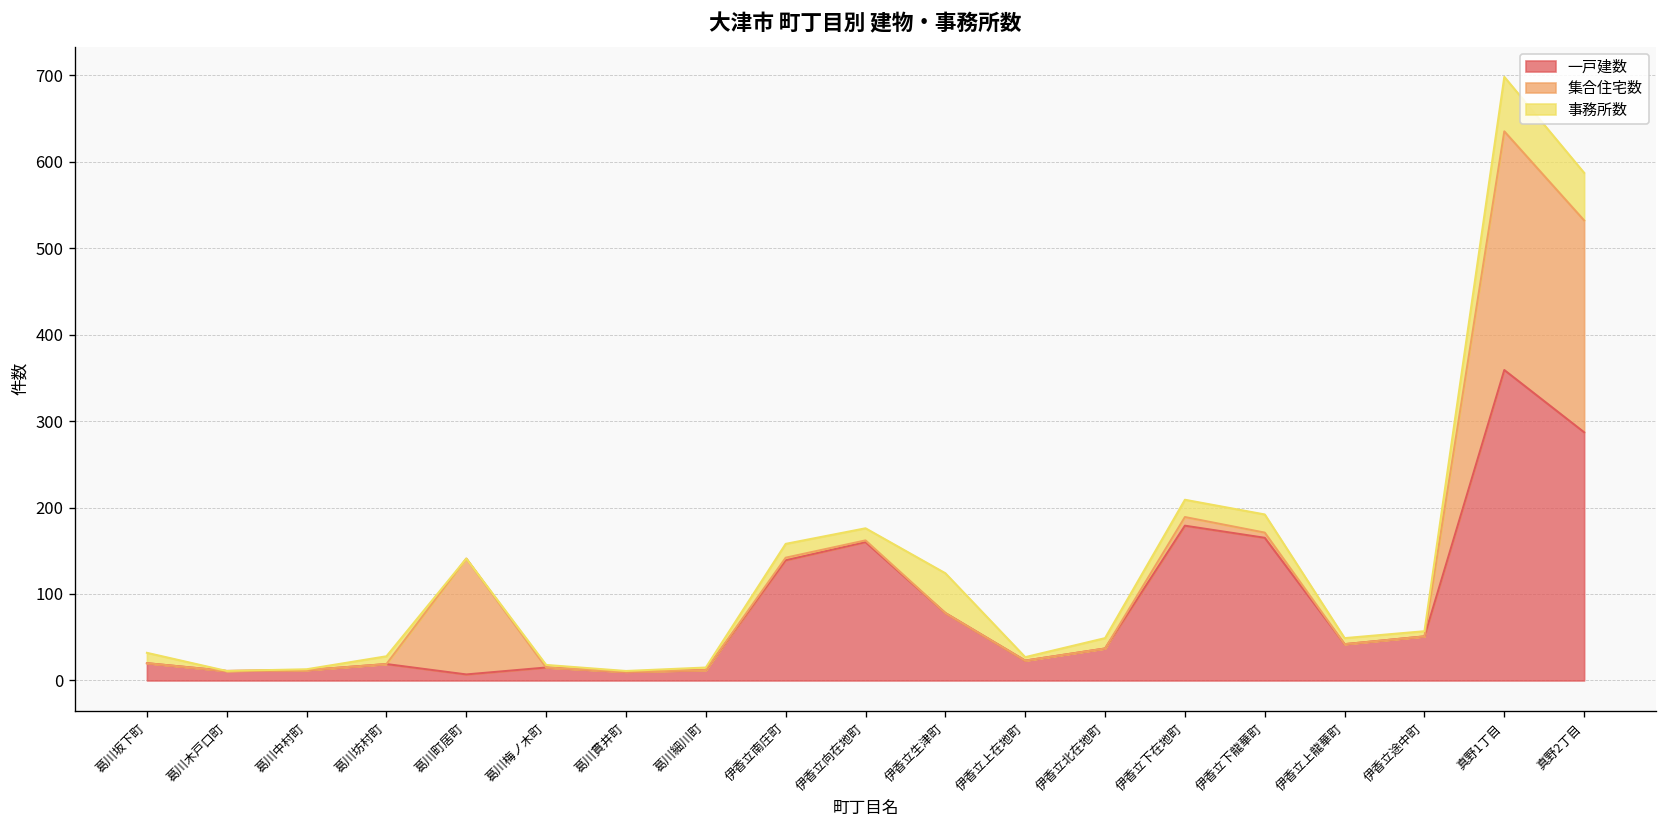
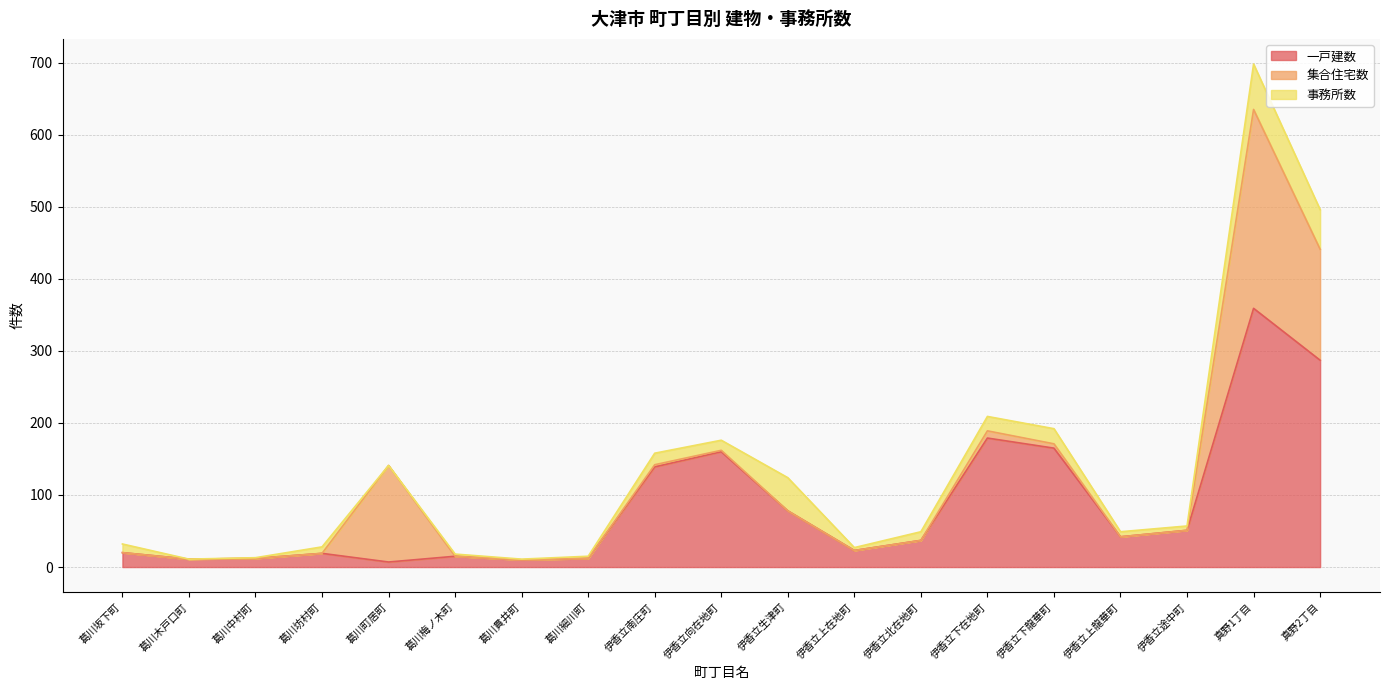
集合住宅数, 真野2丁目: 250 -> 150
